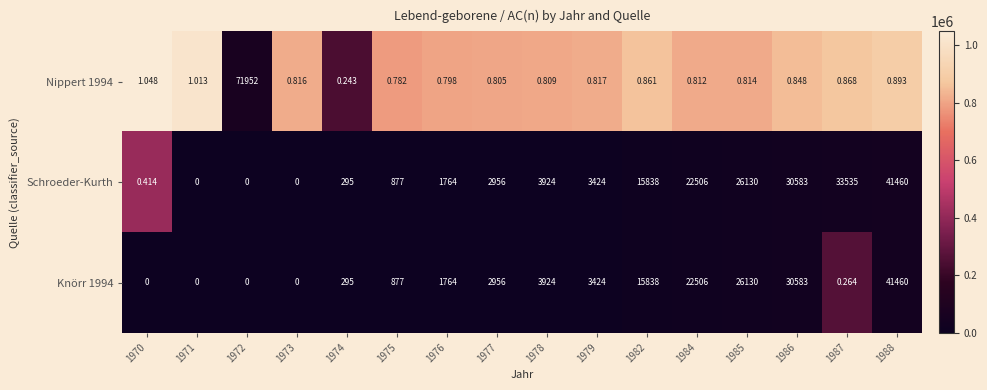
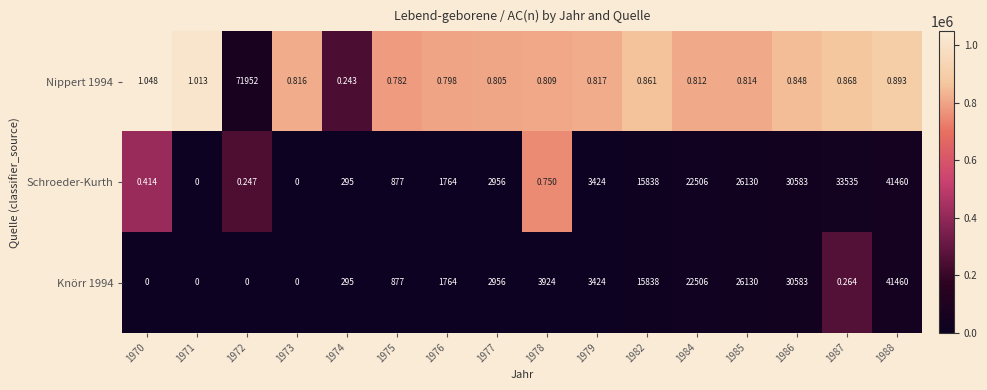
Schroeder-Kurth, 1972: 0 -> 0.247
Schroeder-Kurth, 1978: 3924 -> 0.750
